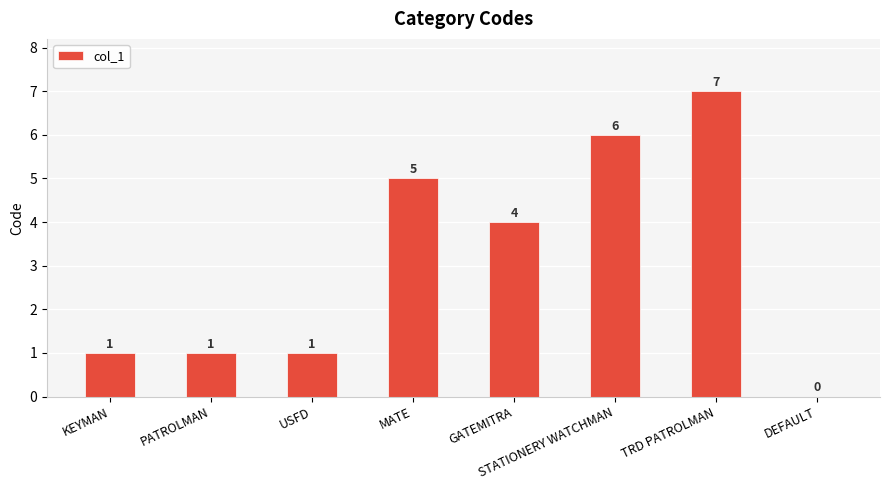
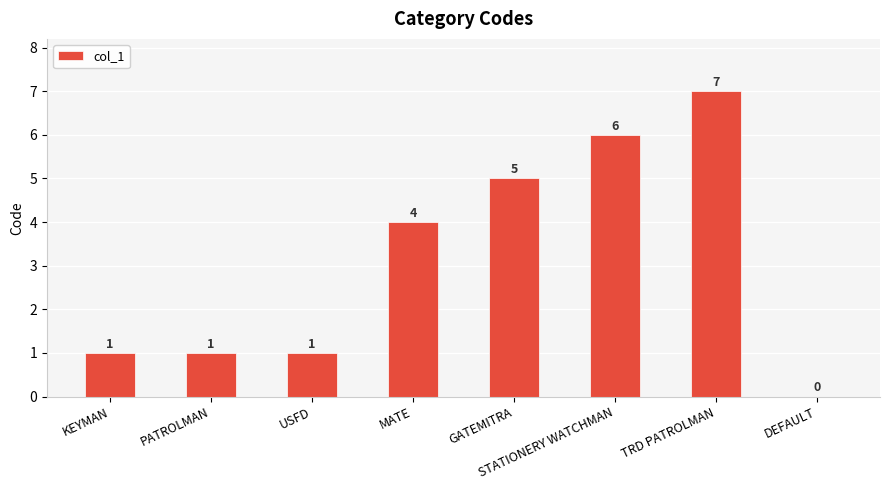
MATE: 5 -> 4
GATEMITRA: 4 -> 5
